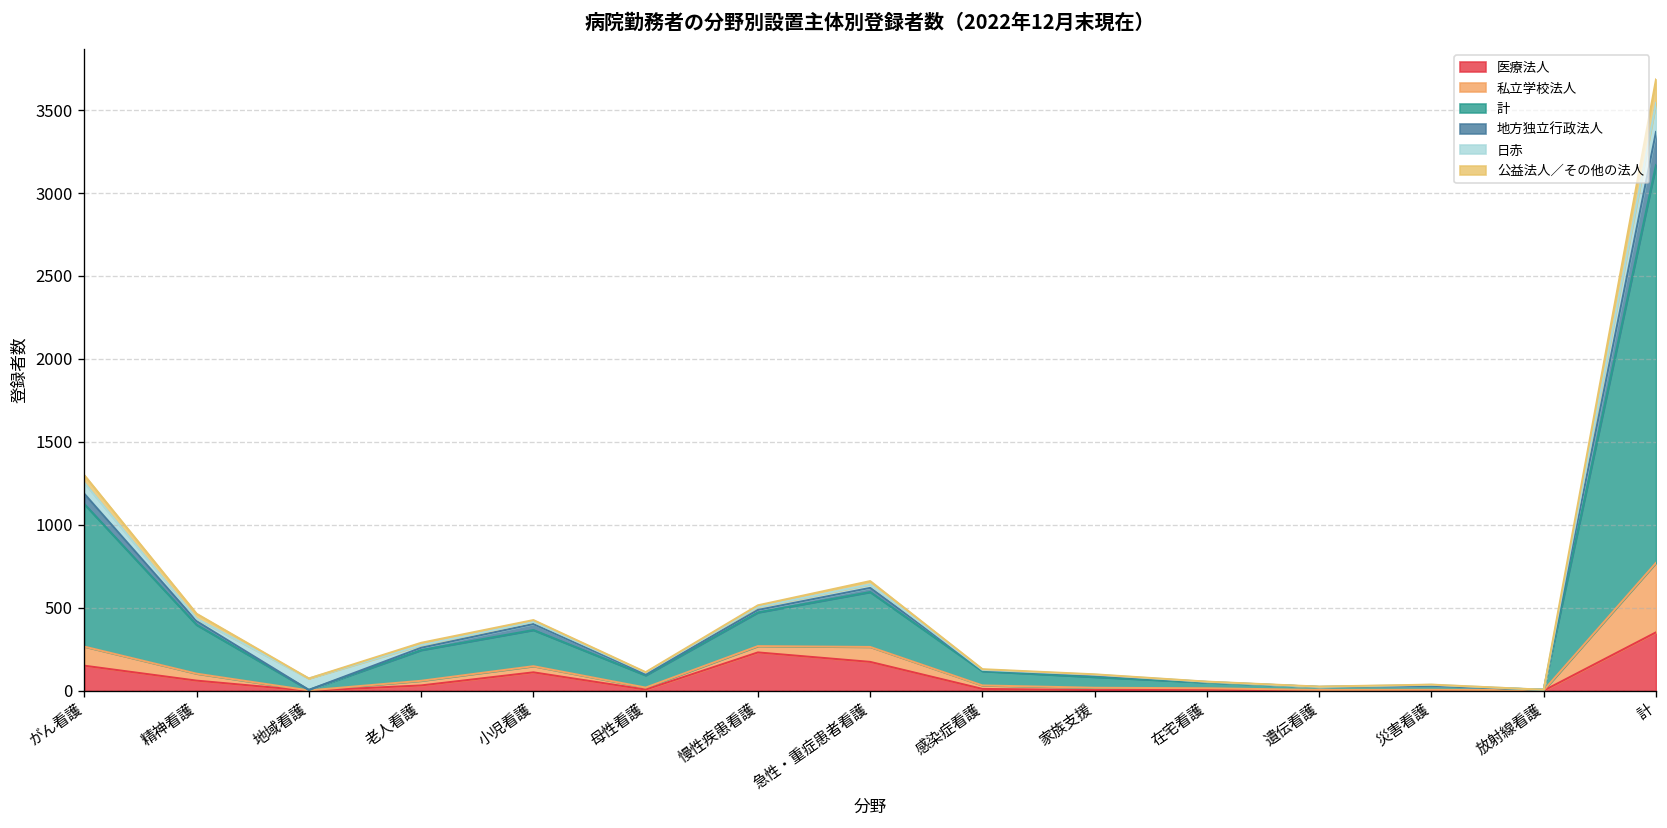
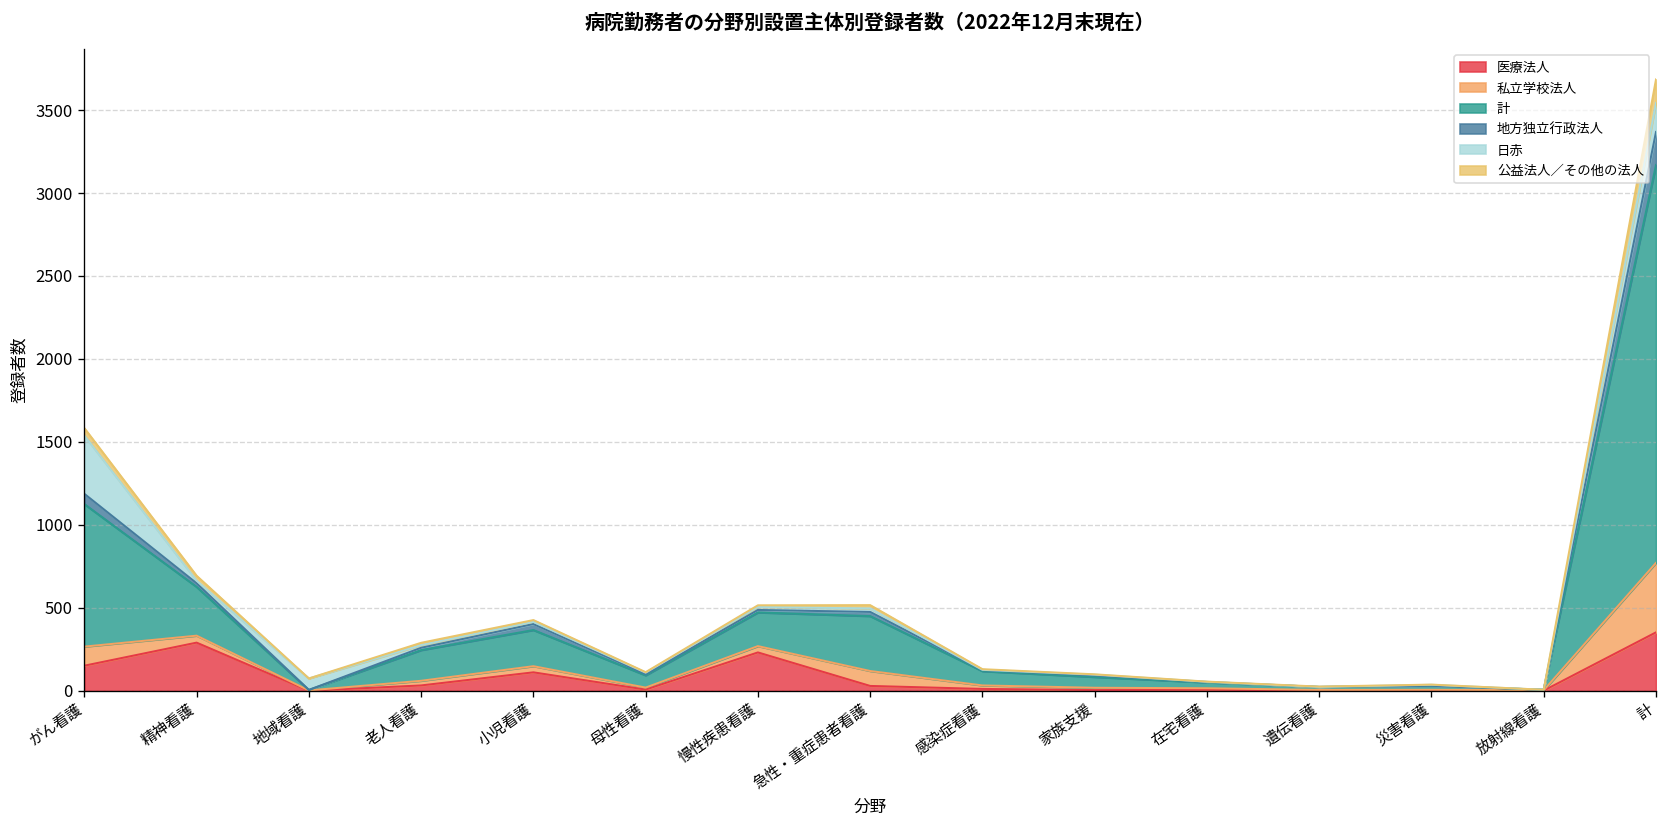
日赤, がん看護: 70 -> 350
医療法人, 精神看護: 60 -> 290
医療法人, 急性・重症患者看護: 170 -> 30
